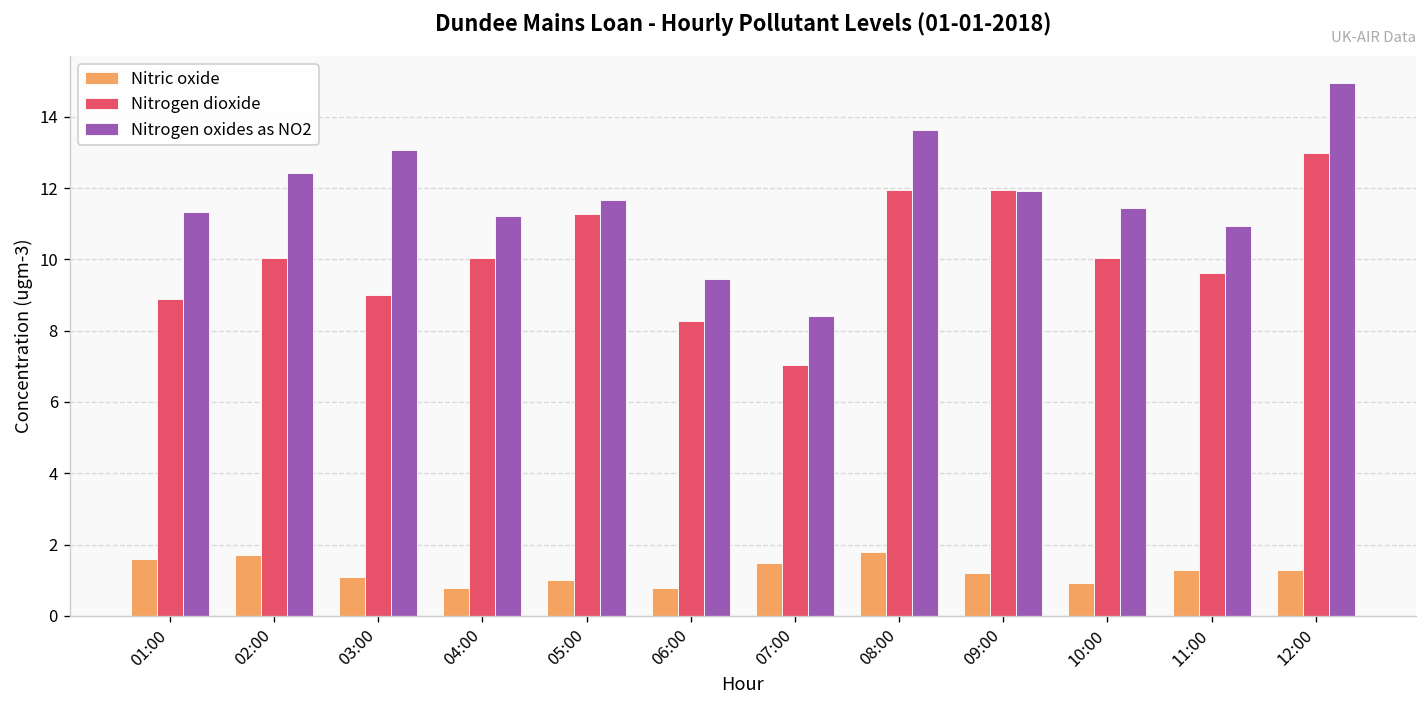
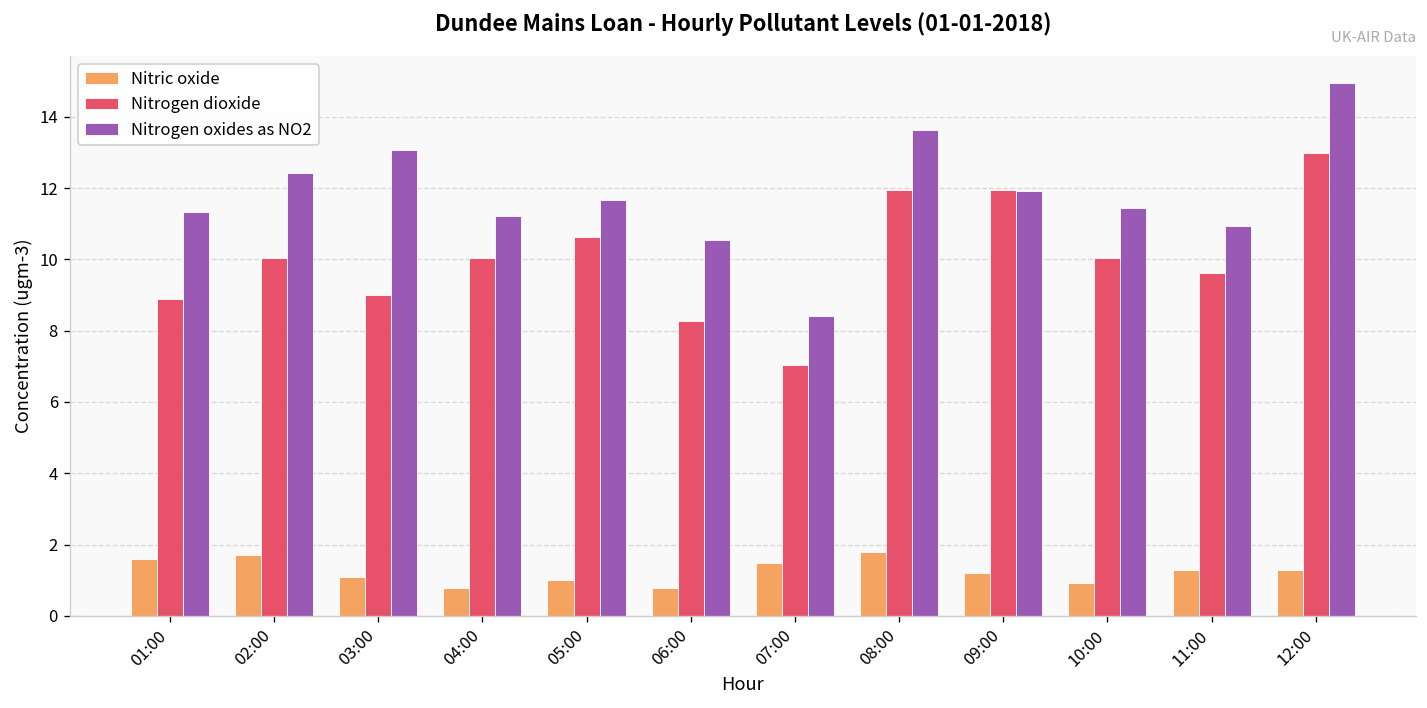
Nitrogen dioxide, 05:00: 11.3 -> 10.6
Nitrogen oxides as NO2, 06:00: 9.5 -> 10.5
